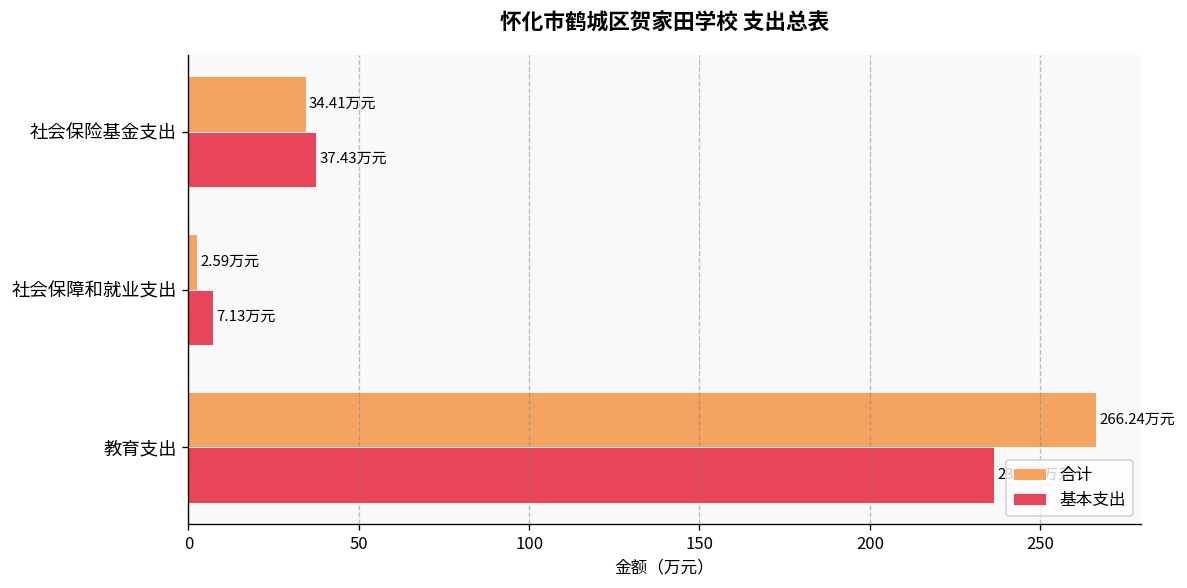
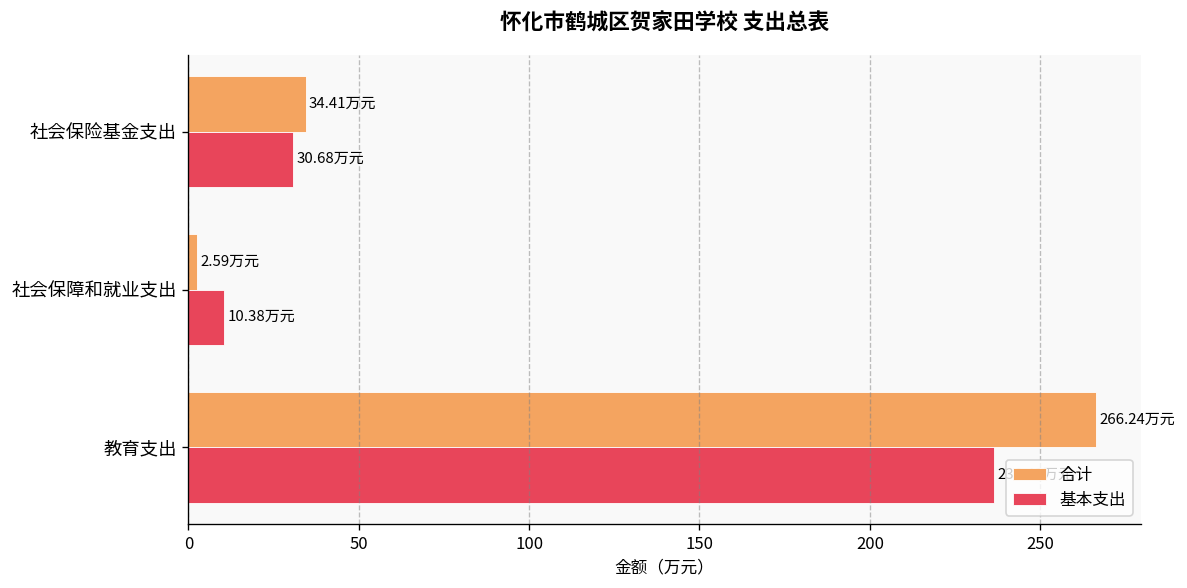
基本支出, 社会保险基金支出: 37.43 -> 30.68
基本支出, 社会保障和就业支出: 7.13 -> 10.38
